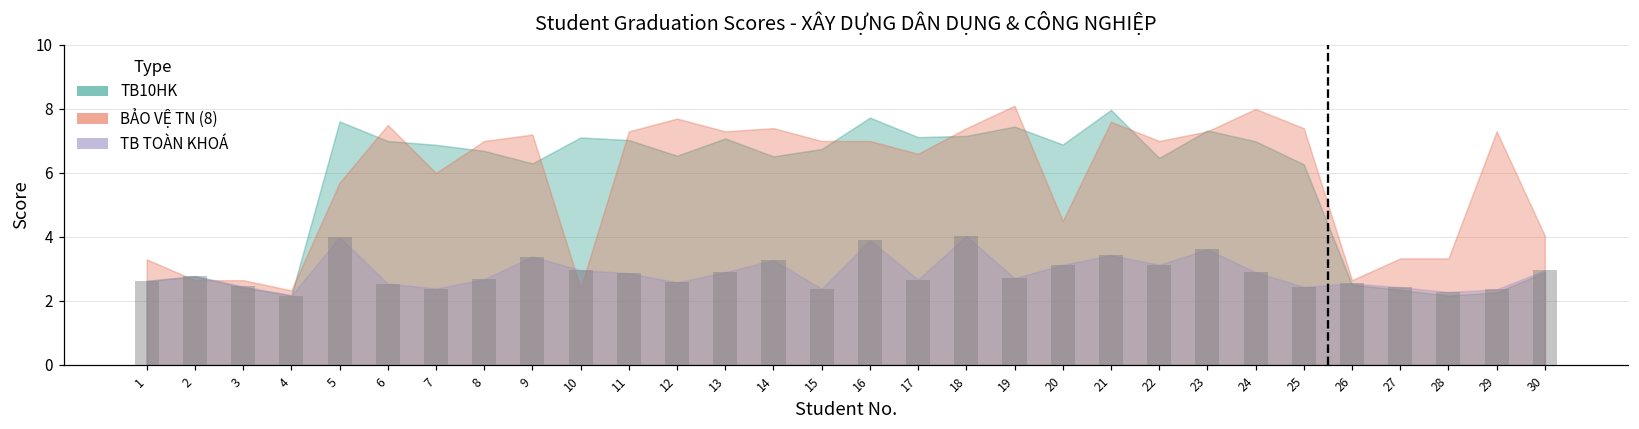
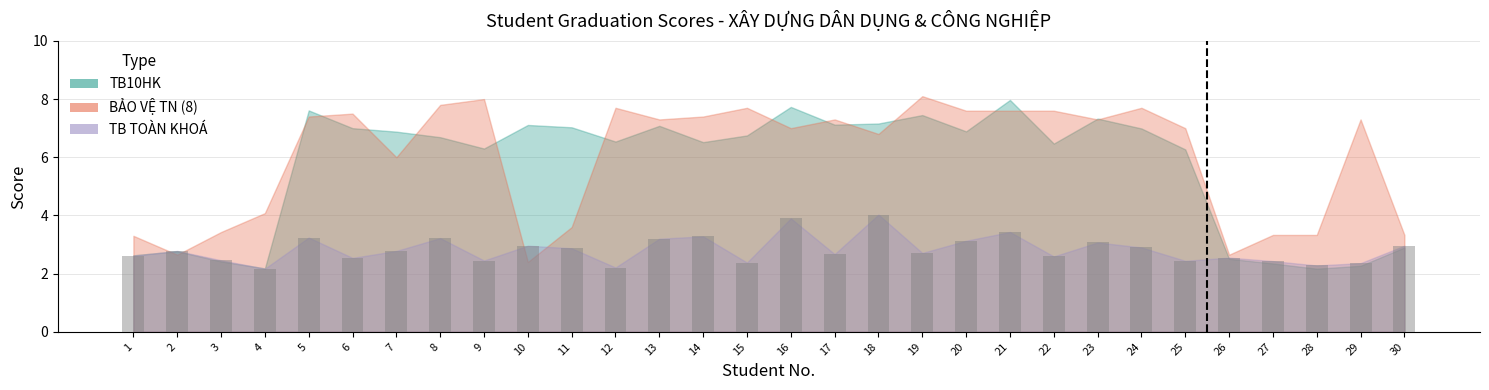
BẢO VỆ TN (8), 3: 2.7 -> 3.4
BẢO VỆ TN (8), 4: 2.3 -> 4.1
BẢO VỆ TN (8), 5: 5.7 -> 7.4
TB TOÀN KHOÁ, 5: 4.0 -> 3.2
TB TOÀN KHOÁ, 7: 2.4 -> 2.8
BẢO VỆ TN (8), 8: 7.0 -> 7.8
TB TOÀN KHOÁ, 8: 2.7 -> 3.2
BẢO VỆ TN (8), 9: 7.2 -> 8.0
TB TOÀN KHOÁ, 9: 3.4 -> 2.5
BẢO VỆ TN (8), 11: 7.3 -> 3.6
TB TOÀN KHOÁ, 12: 2.6 -> 2.2
TB TOÀN KHOÁ, 13: 2.9 -> 3.2
BẢO VỆ TN (8), 15: 7.0 -> 7.7
BẢO VỆ TN (8), 17: 6.6 -> 7.3
BẢO VỆ TN (8), 18: 7.4 -> 6.8
BẢO VỆ TN (8), 20: 4.5 -> 7.6
BẢO VỆ TN (8), 22: 7.0 -> 7.6
TB TOÀN KHOÁ, 22: 3.1 -> 2.6
TB TOÀN KHOÁ, 23: 3.6 -> 3.1
BẢO VỆ TN (8), 24: 8.0 -> 7.7
BẢO VỆ TN (8), 25: 7.4 -> 7.0
BẢO VỆ TN (8), 30: 4.0 -> 3.3
